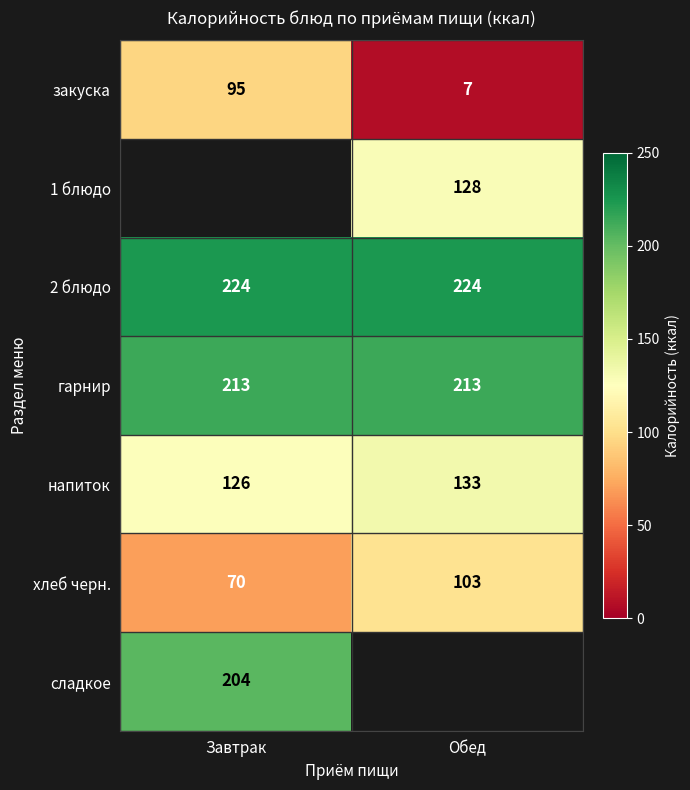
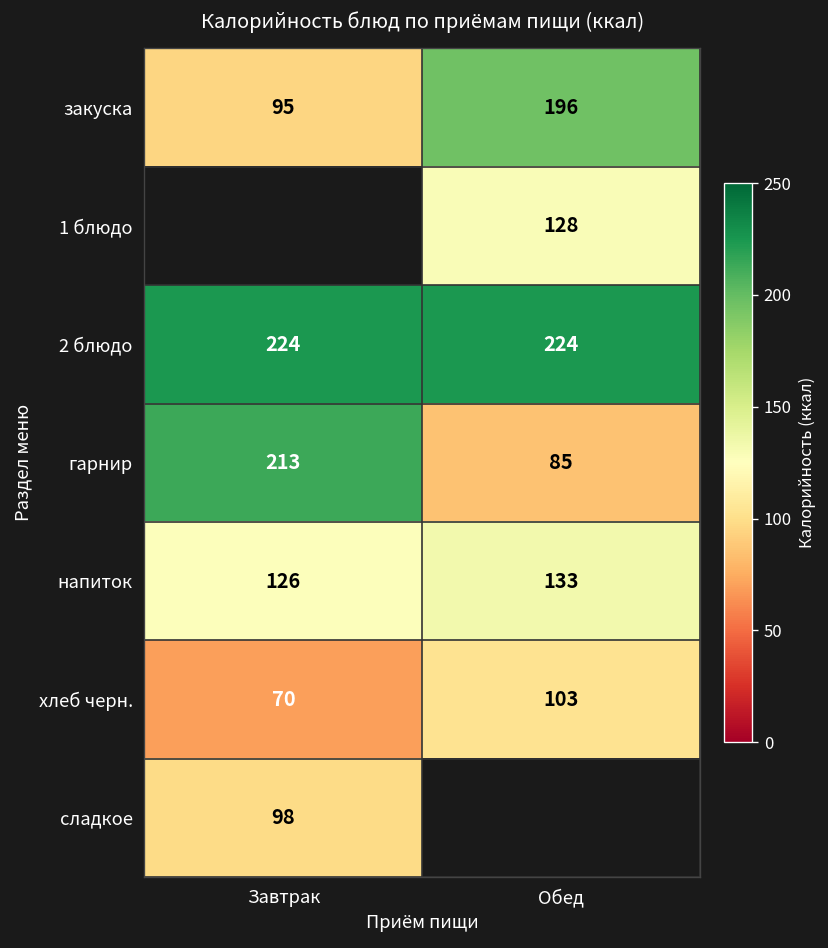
закуска, Обед: 7 -> 196
гарнир, Обед: 213 -> 85
сладкое, Завтрак: 204 -> 98
